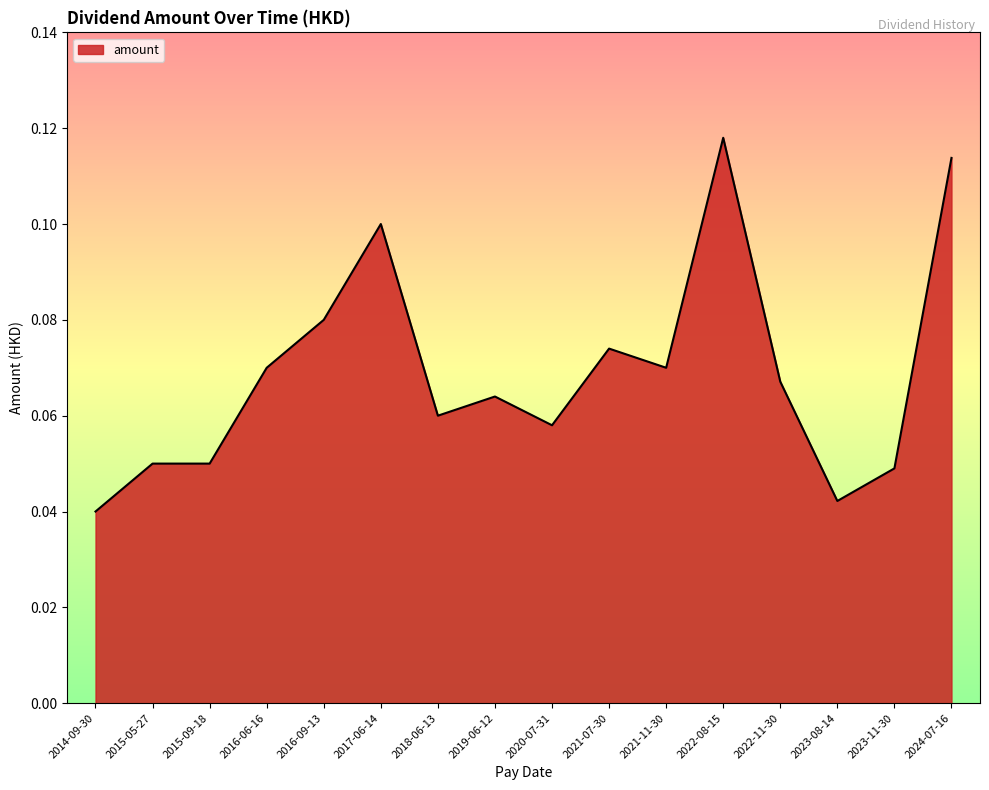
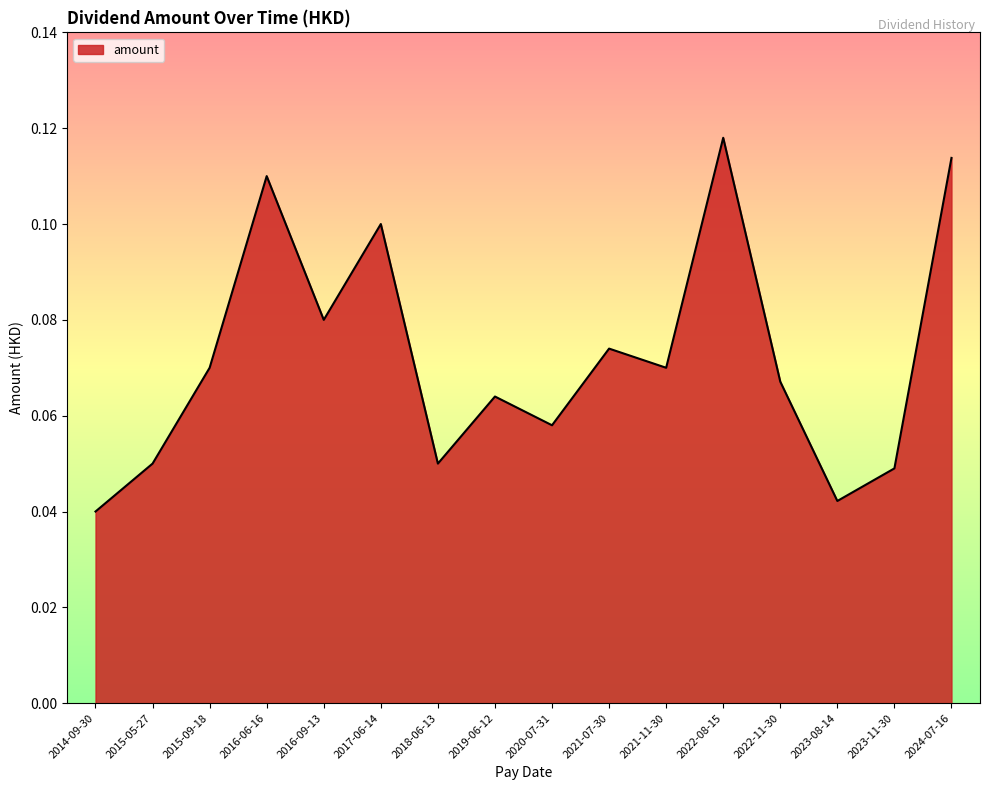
2015-09-18: 0.05 -> 0.07
2016-06-16: 0.07 -> 0.11
2018-06-13: 0.06 -> 0.05
